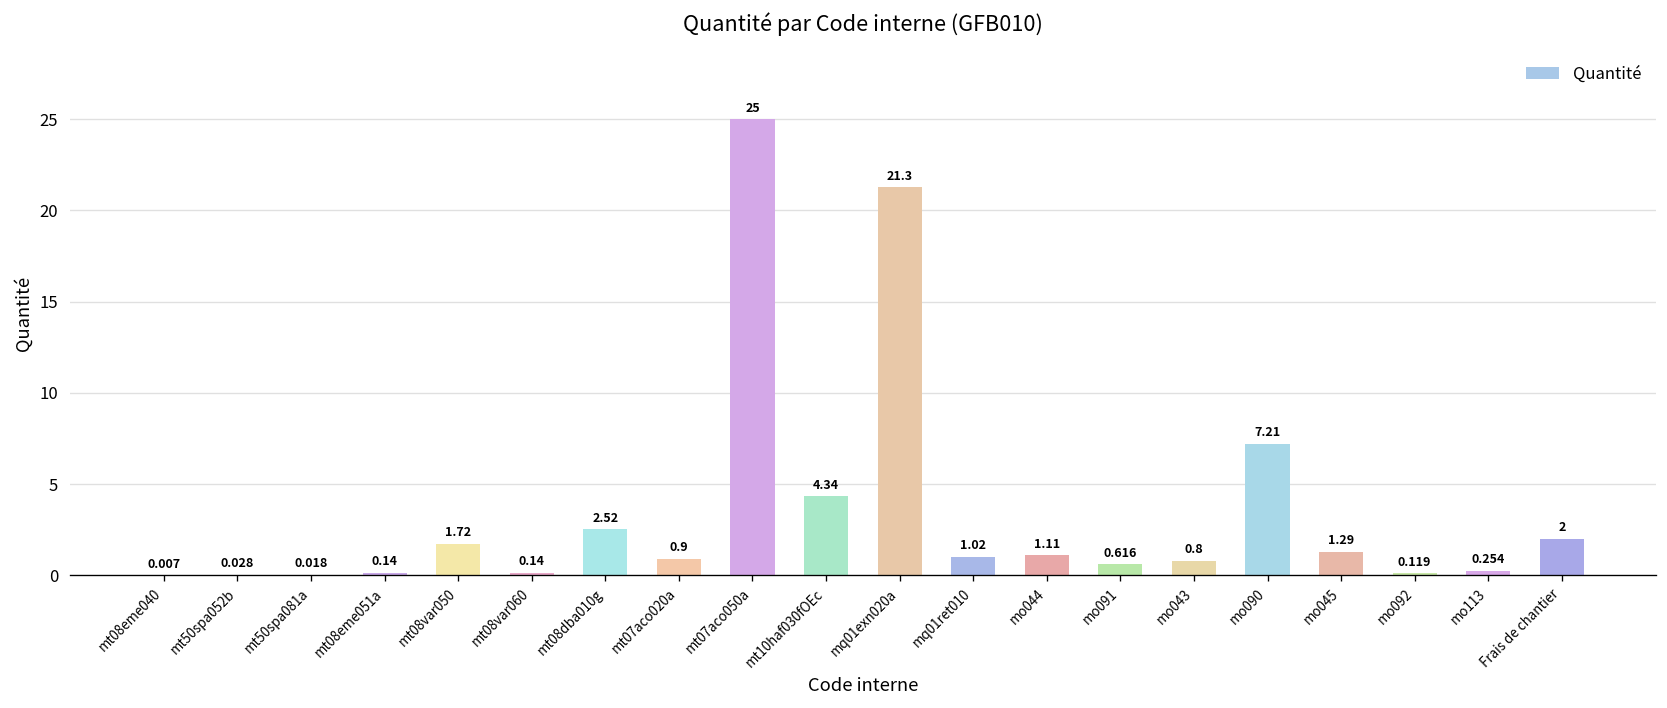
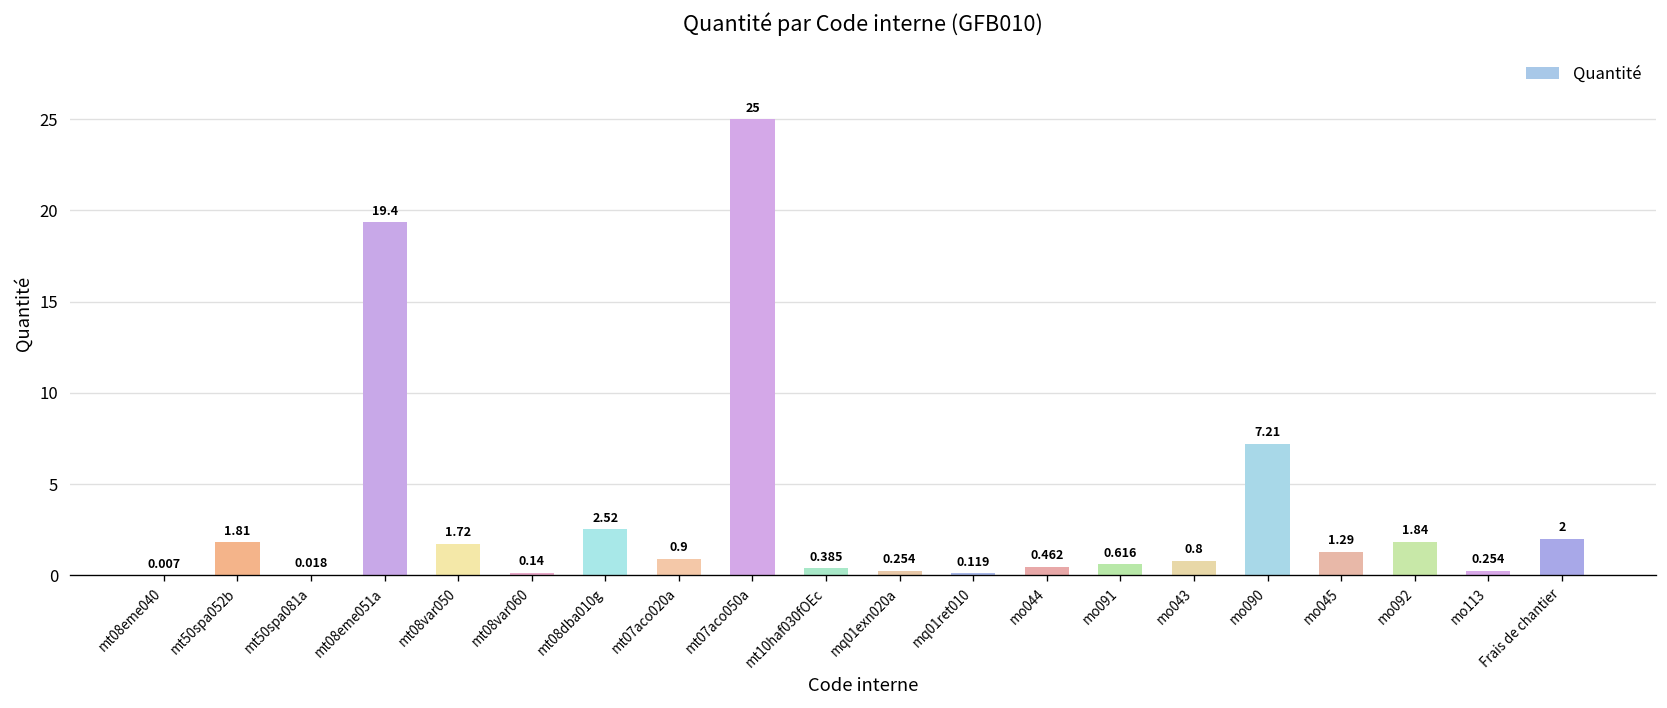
mt50spa052b: 0.028 -> 1.81
mt08eme051a: 0.14 -> 19.4
mt10haf030fOEc: 4.34 -> 0.385
mq01exn020a: 21.3 -> 0.254
mq01ret010: 1.02 -> 0.119
mo044: 1.11 -> 0.462
mo092: 0.119 -> 1.84
